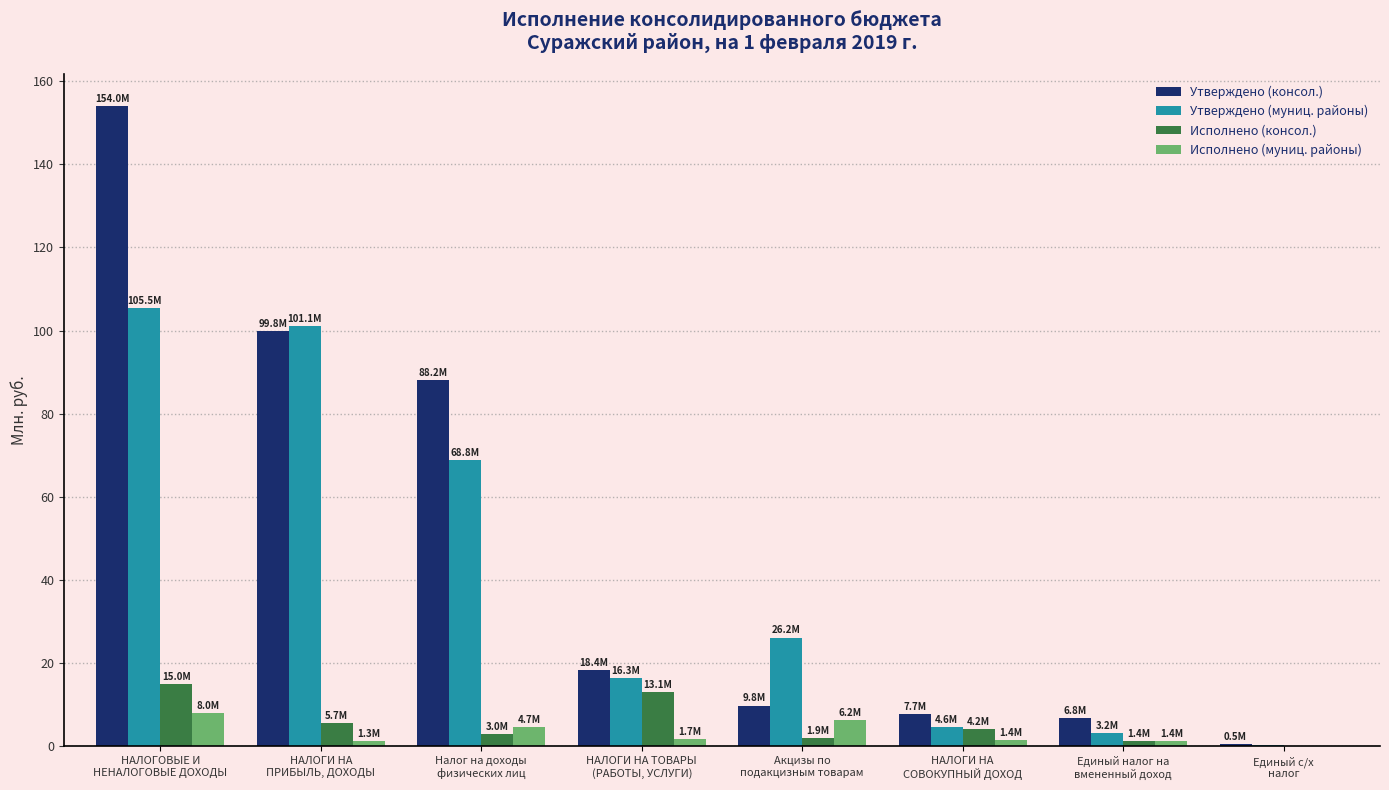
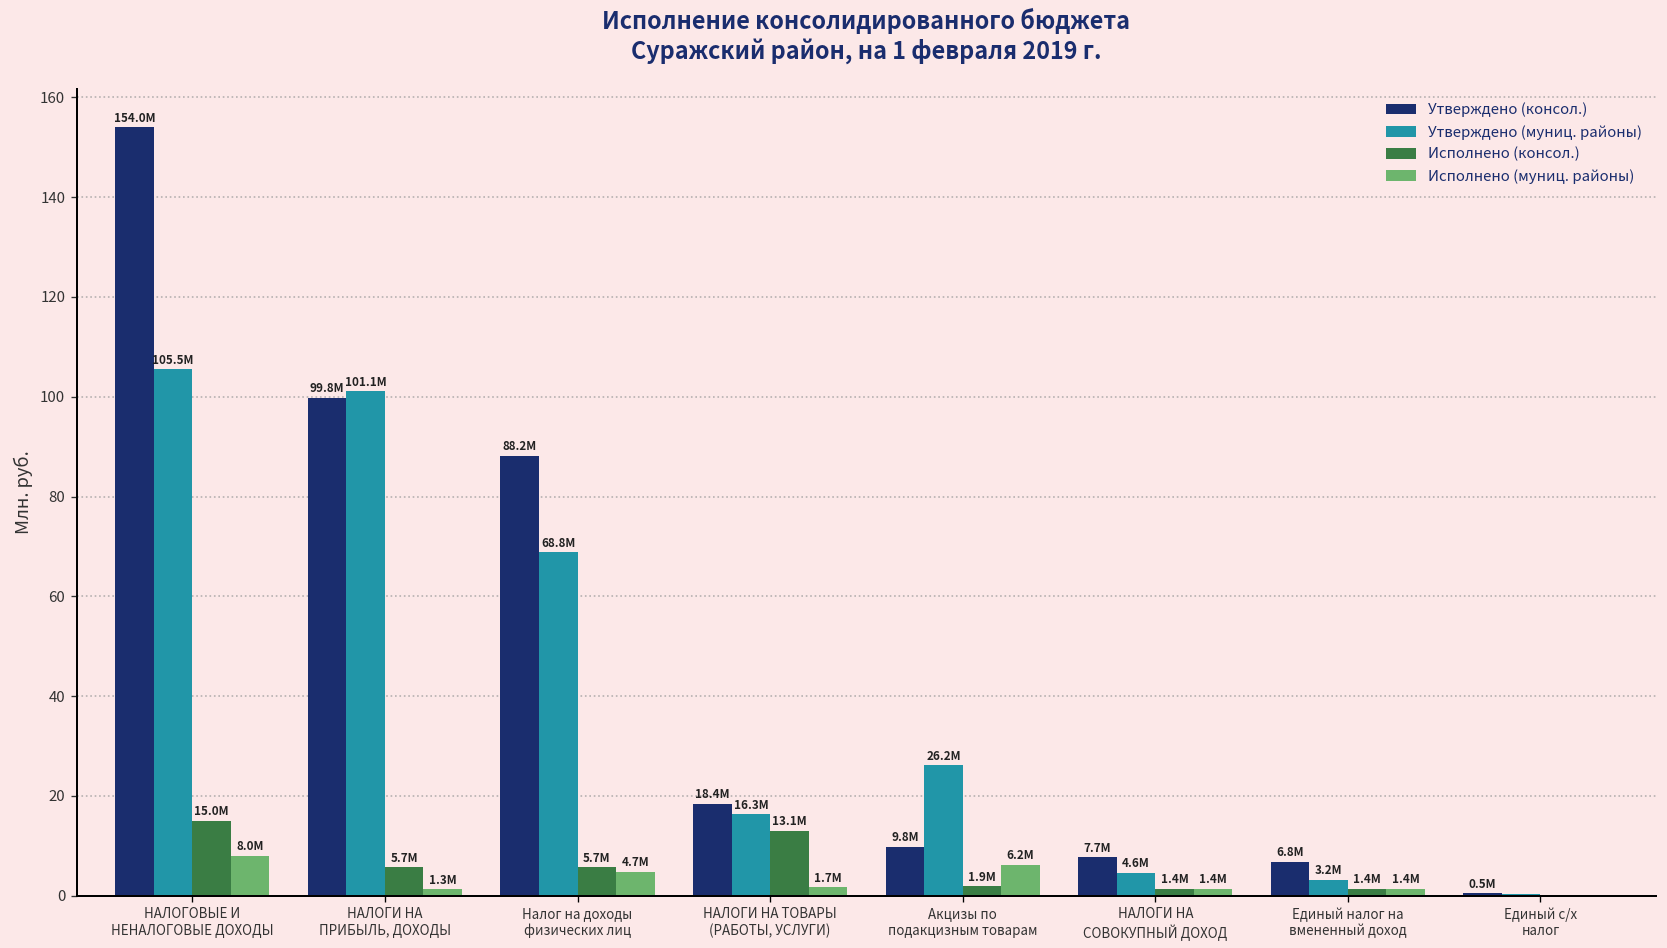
Исполнено (консол.), Налог на доходы физических лиц: 3.0M -> 5.7M
Исполнено (консол.), НАЛОГИ НА СОВОКУПНЫЙ ДОХОД: 4.2M -> 1.4M
